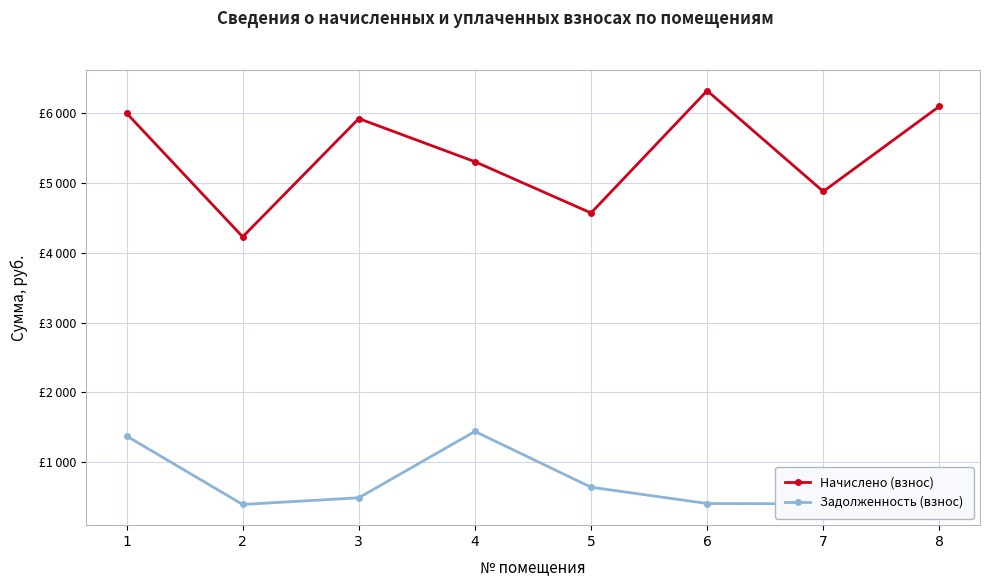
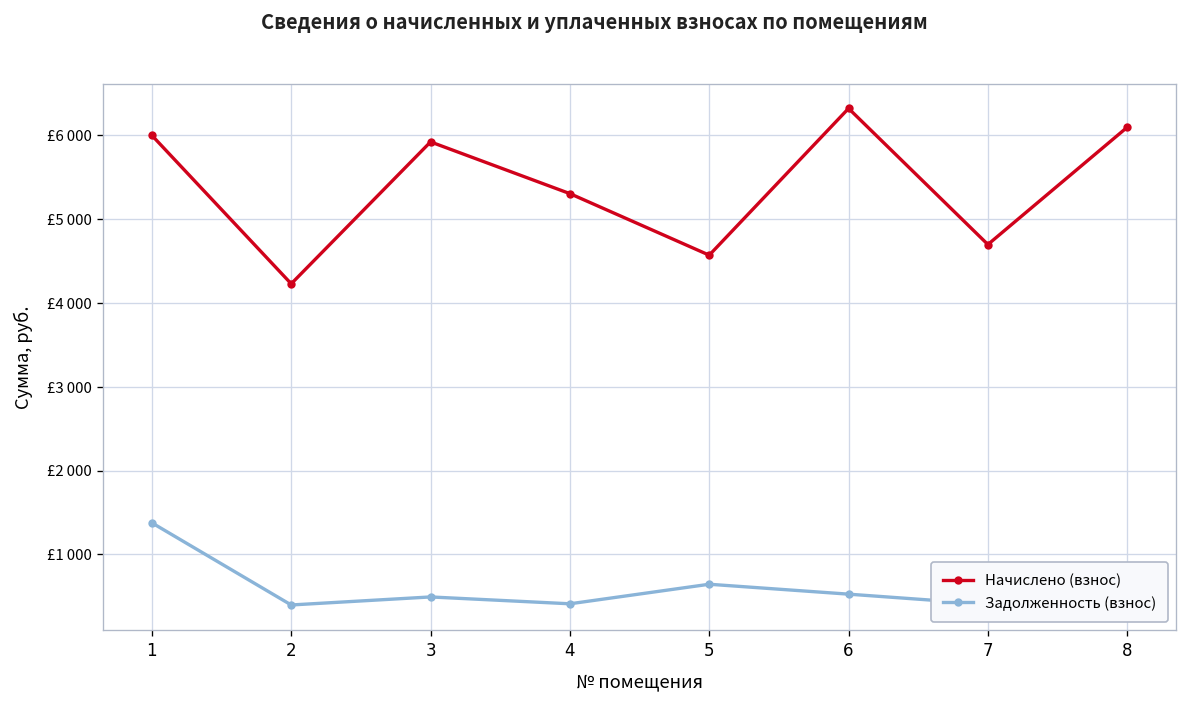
Задолженность (взнос), 4: £1400 -> £400
Задолженность (взнос), 6: £400 -> £500
Начислено (взнос), 7: £4900 -> £4700
